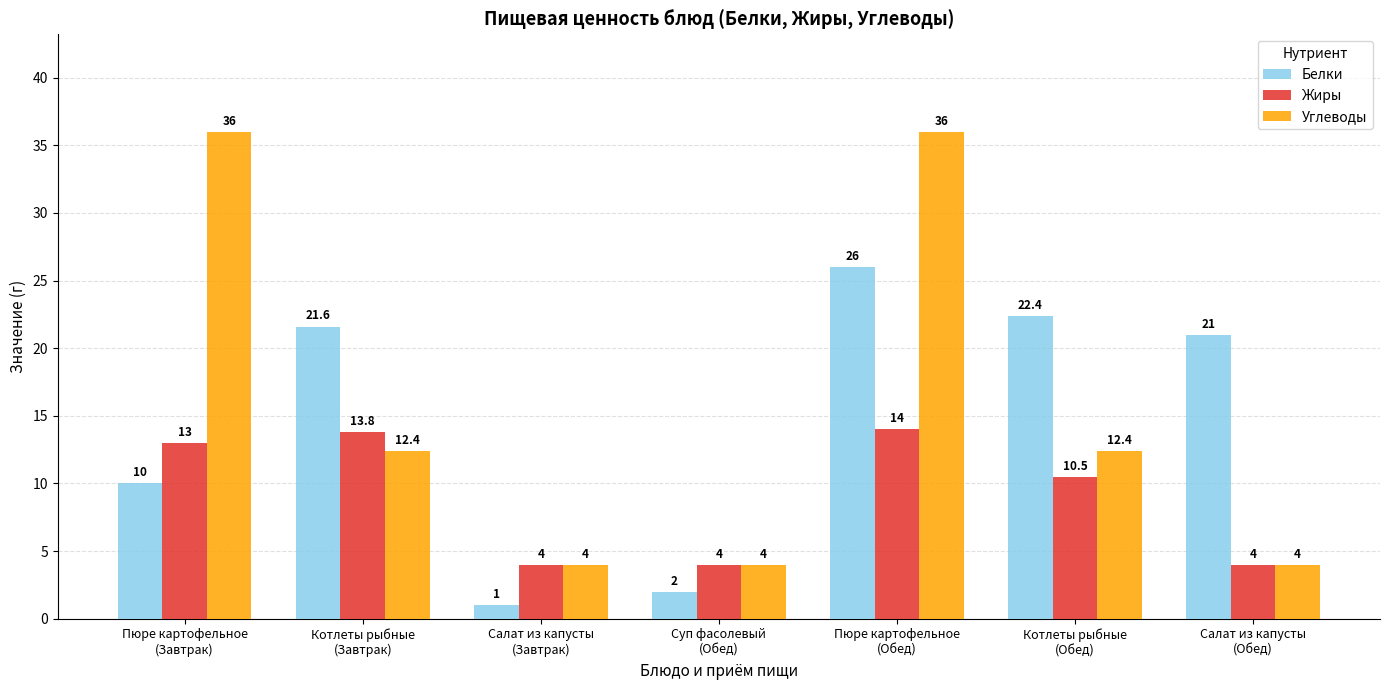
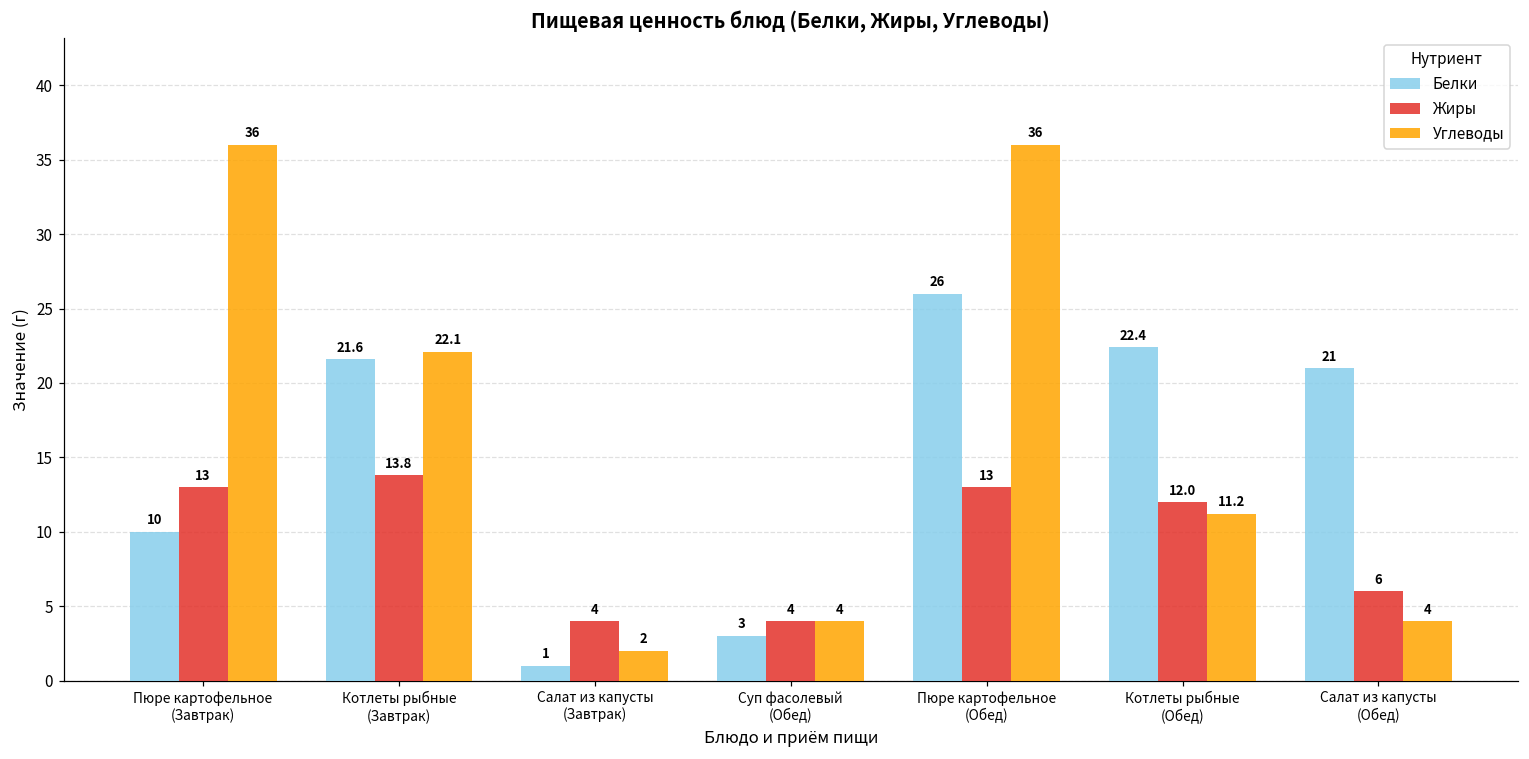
Углеводы, Котлеты рыбные (Завтрак): 12.4 -> 22.1
Углеводы, Салат из капусты (Завтрак): 4 -> 2
Белки, Суп фасолевый (Обед): 2 -> 3
Жиры, Пюре картофельное (Обед): 14 -> 13
Жиры, Котлеты рыбные (Обед): 10.5 -> 12.0
Углеводы, Котлеты рыбные (Обед): 12.4 -> 11.2
Жиры, Салат из капусты (Обед): 4 -> 6
